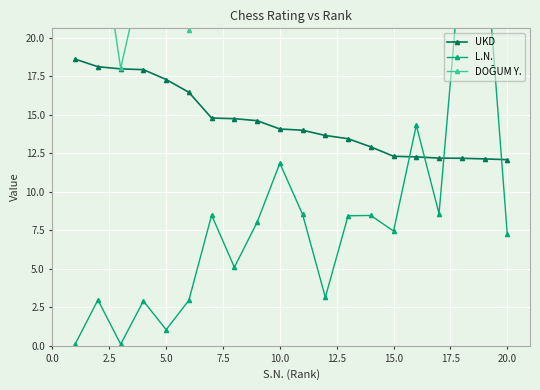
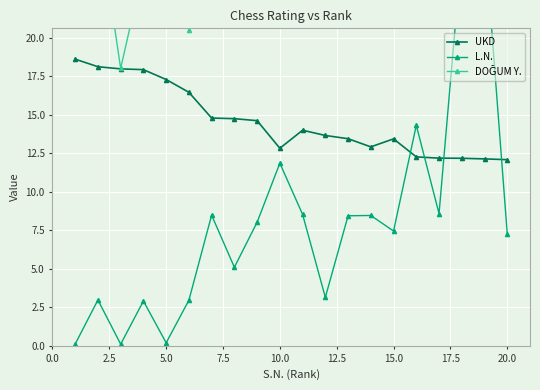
L.N., 5.0: 1.1 -> 0.2
UKD, 10.0: 14.1 -> 12.8
UKD, 15.0: 12.3 -> 13.4
